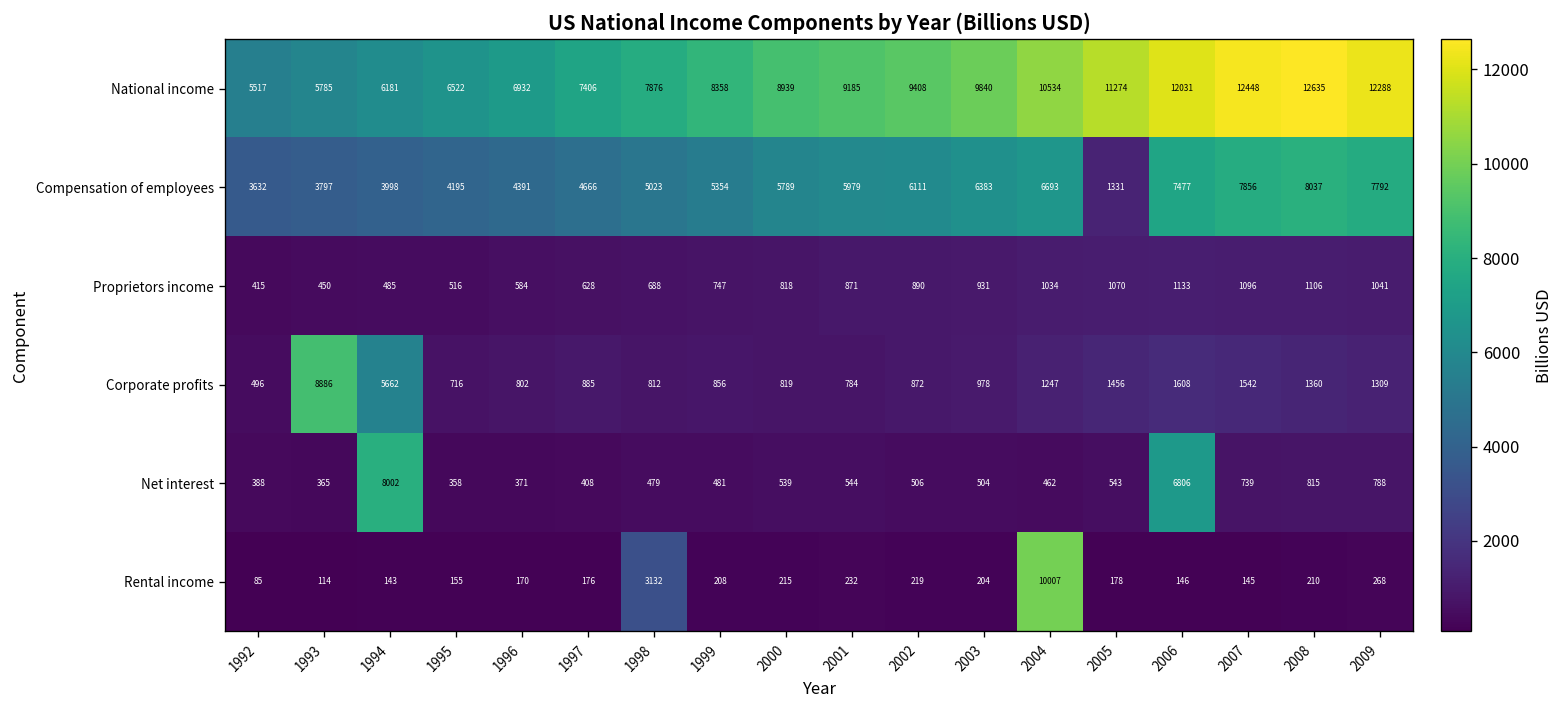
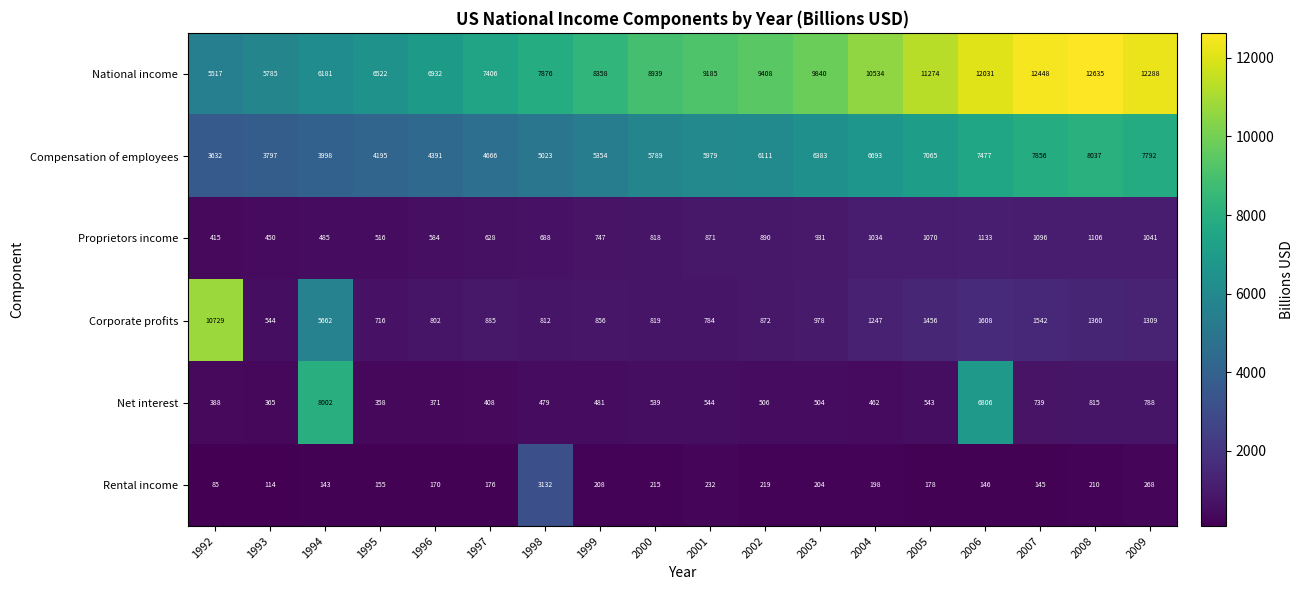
Compensation of employees, 2005: 1331 -> 7065
Corporate profits, 1992: 496 -> 10729
Corporate profits, 1993: 8886 -> 544
Rental income, 2004: 10007 -> 198
